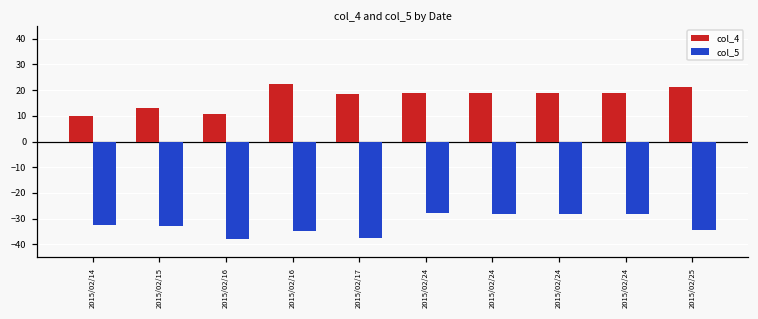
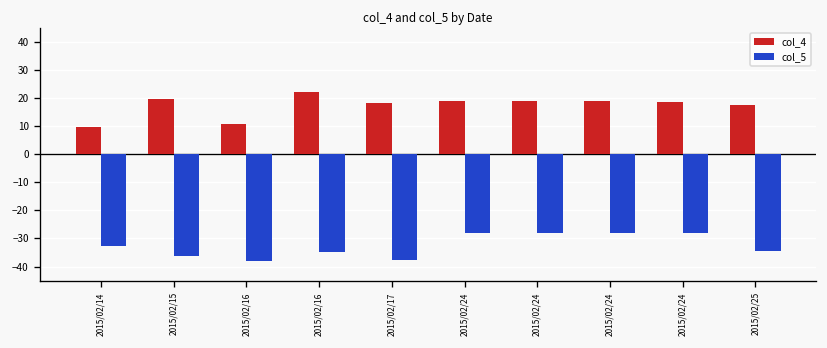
col_4, 2015/02/15: 13 -> 20
col_5, 2015/02/15: -33 -> -36
col_4, 2015/02/25: 21 -> 18
